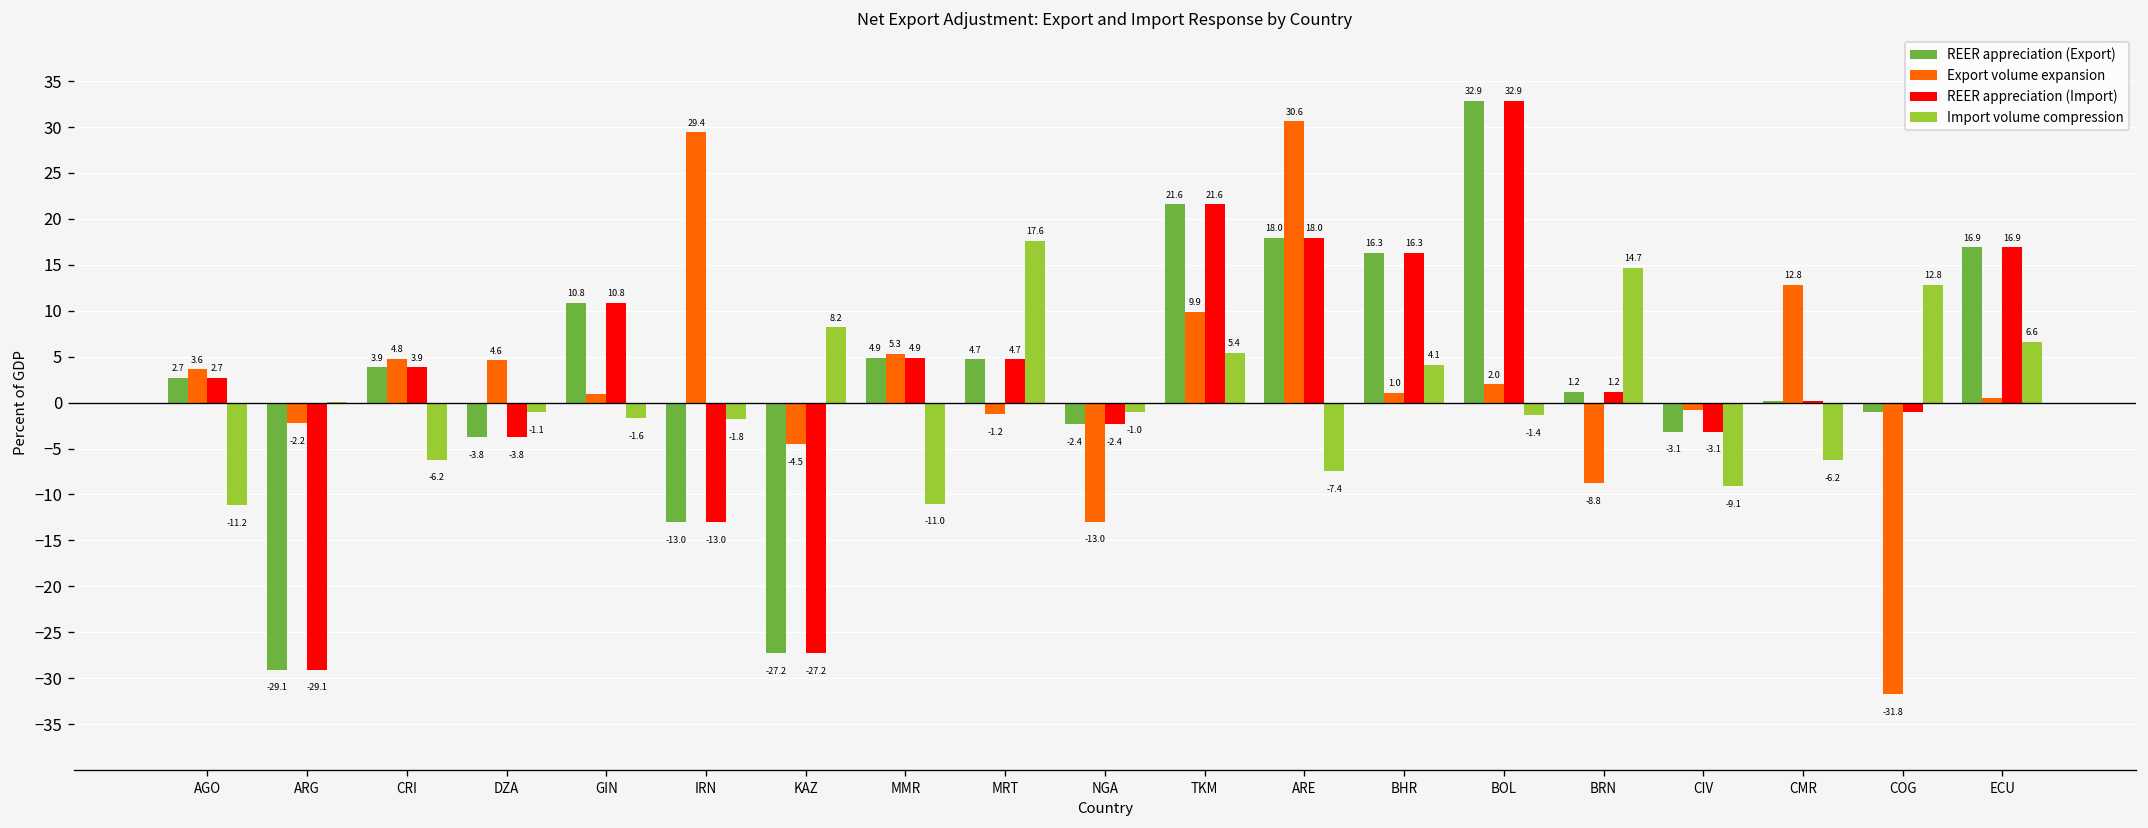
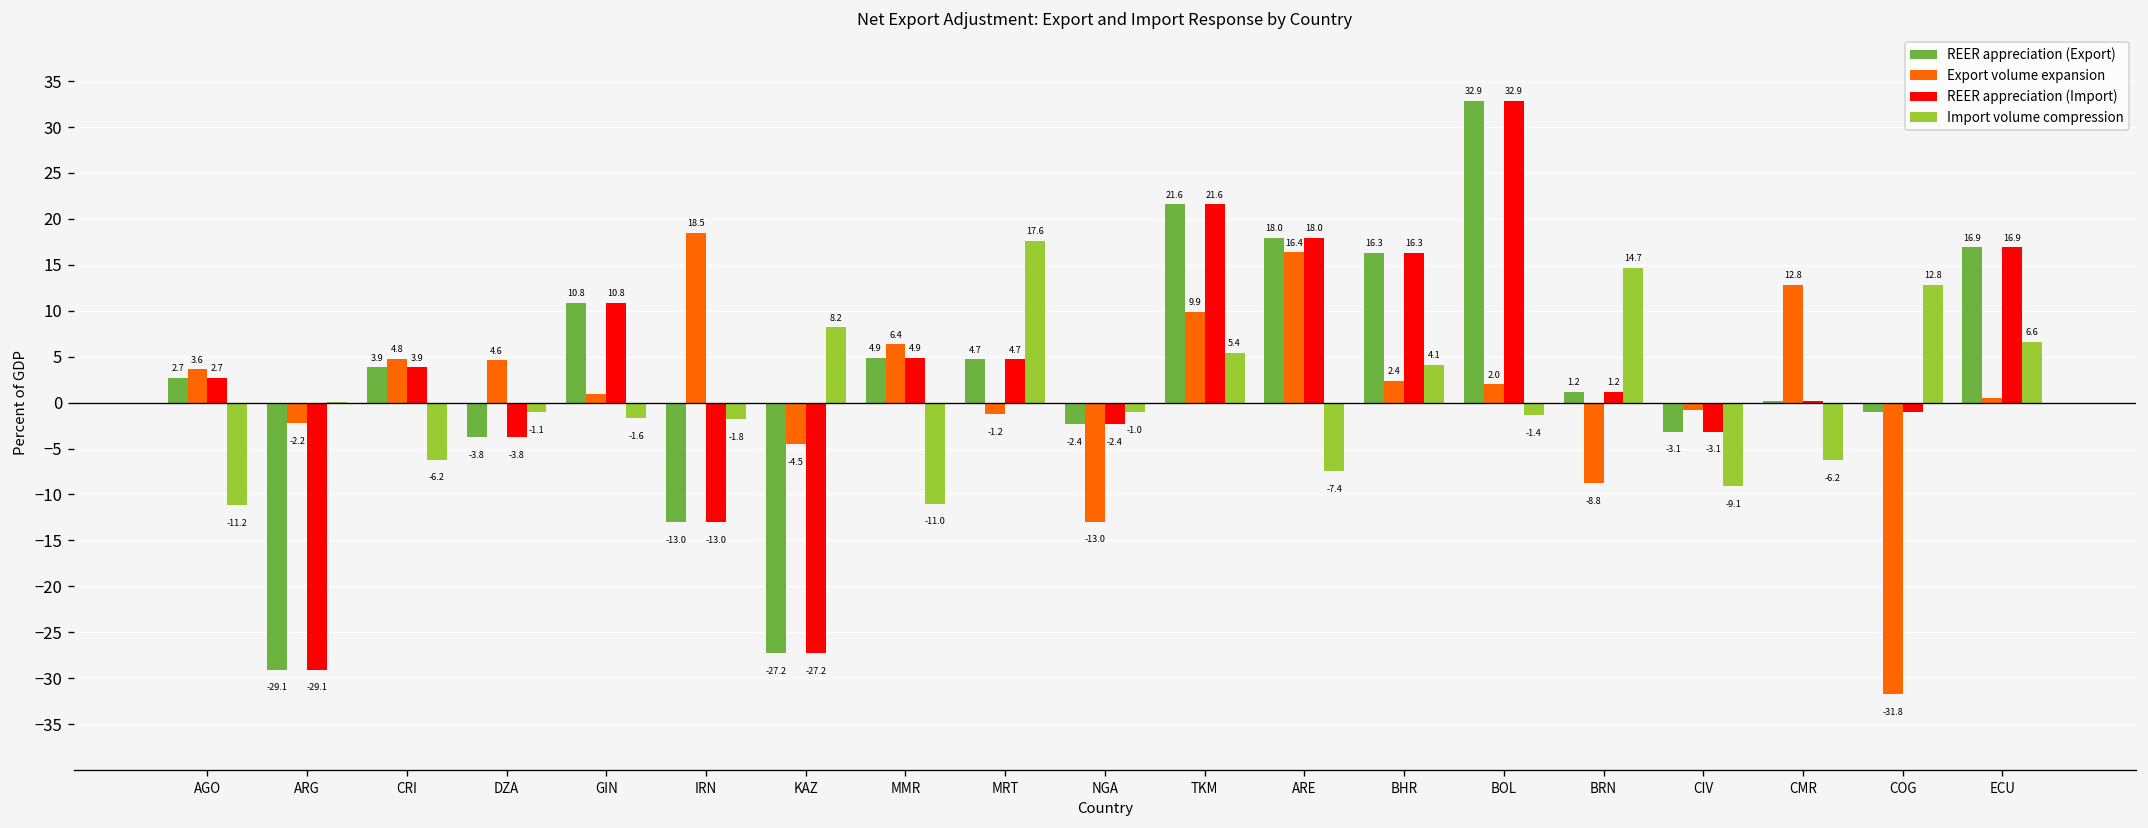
Export volume expansion, IRN: 29.4 -> 18.5
Export volume expansion, MMR: 5.3 -> 6.4
Export volume expansion, ARE: 30.6 -> 16.4
Export volume expansion, BHR: 1.0 -> 2.4
